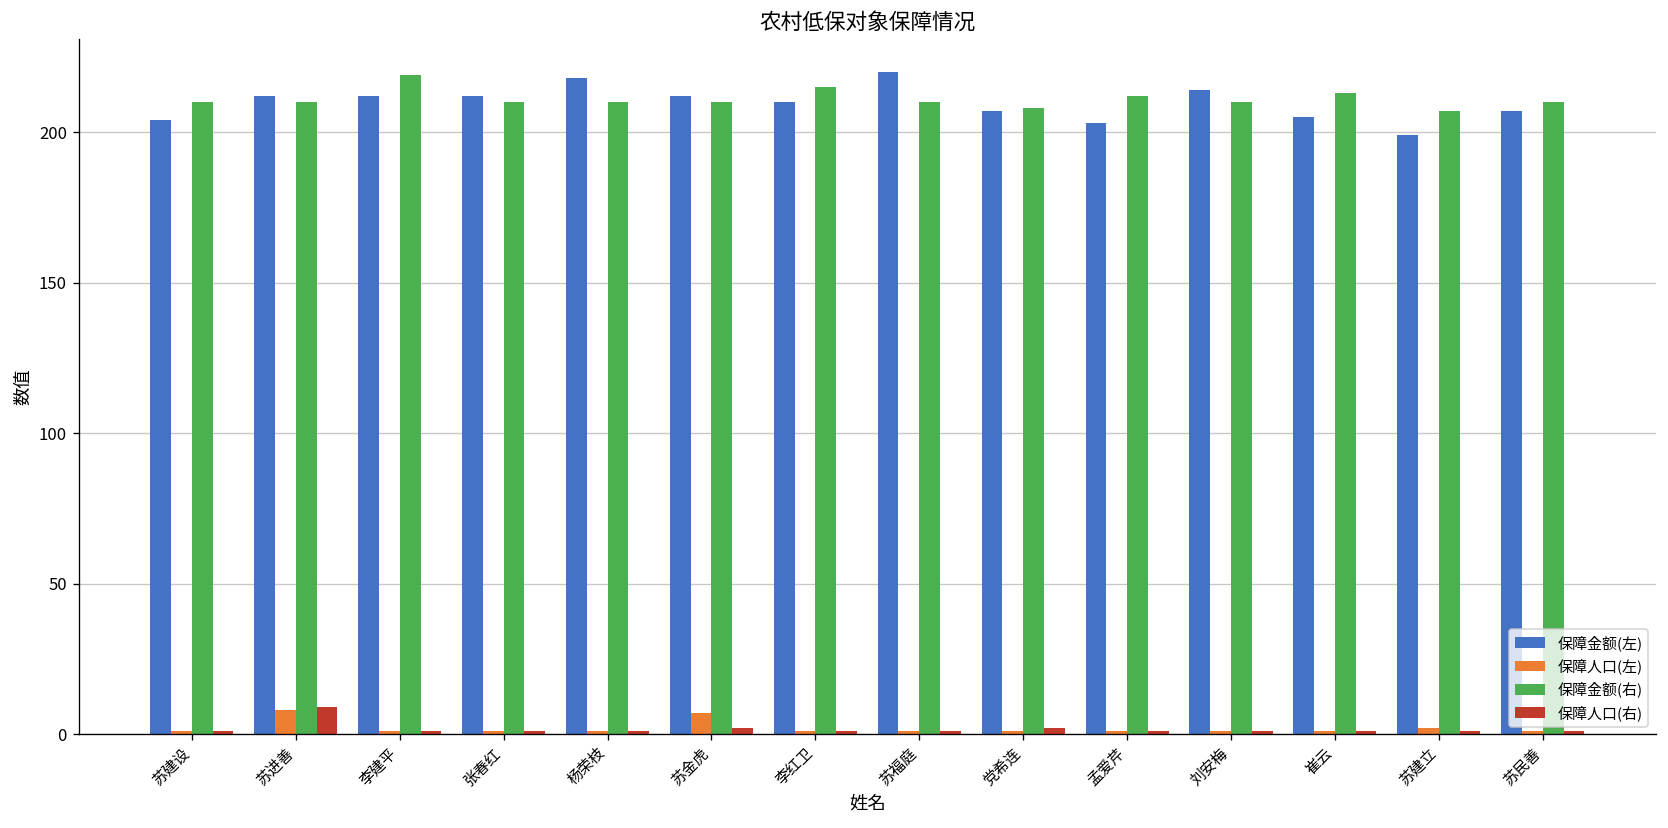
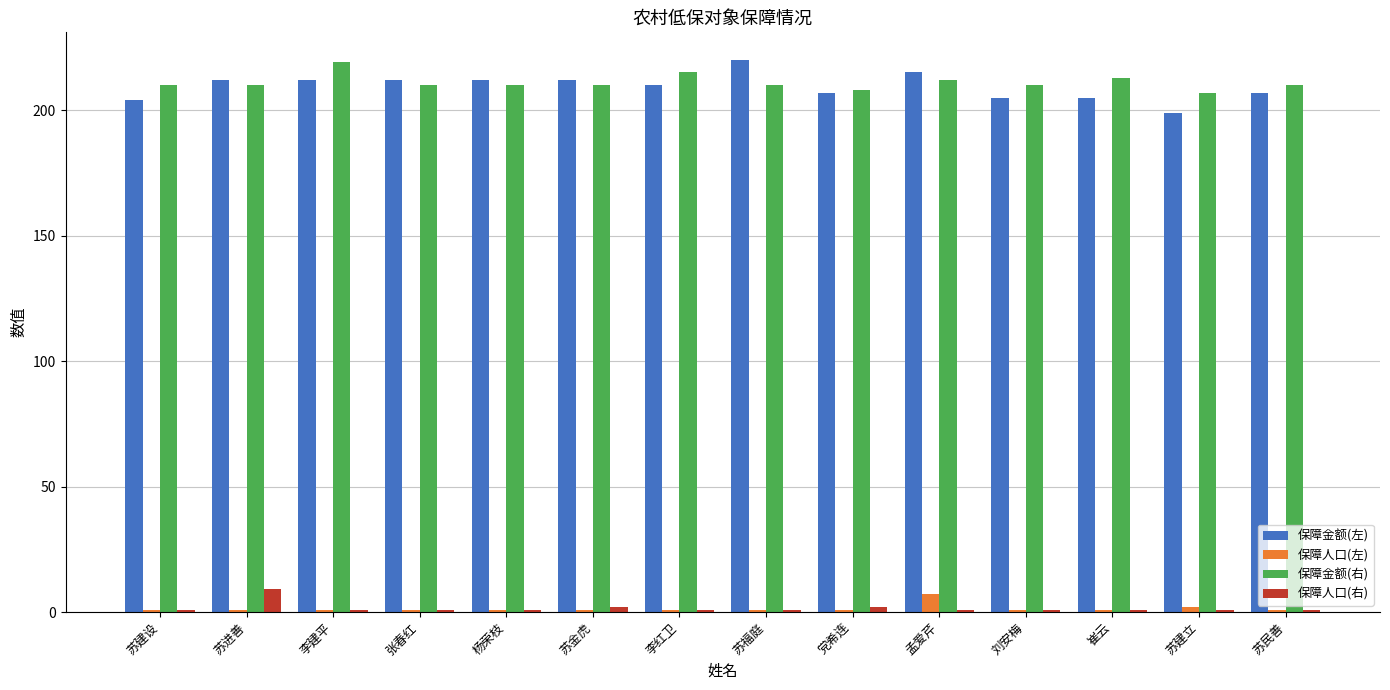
保障人口(左), 苏进善: 8 -> 1
保障金额(左), 杨荣枝: 218 -> 212
保障人口(左), 苏金虎: 7 -> 1
保障金额(左), 孟爱芹: 203 -> 215
保障人口(左), 孟爱芹: 1 -> 7
保障金额(左), 刘安梅: 214 -> 205
